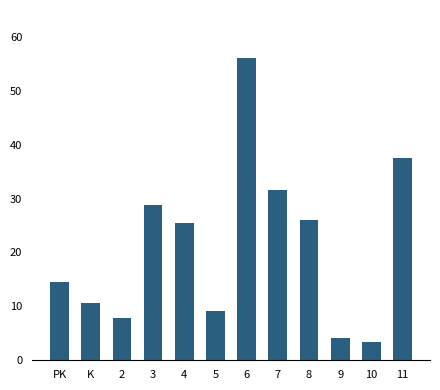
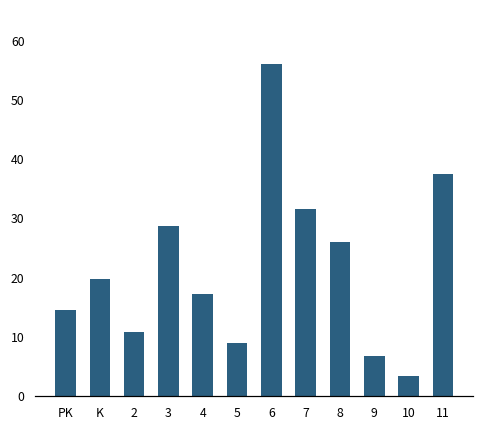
K: 11 -> 20
2: 8 -> 11
4: 25 -> 17
9: 4 -> 7
